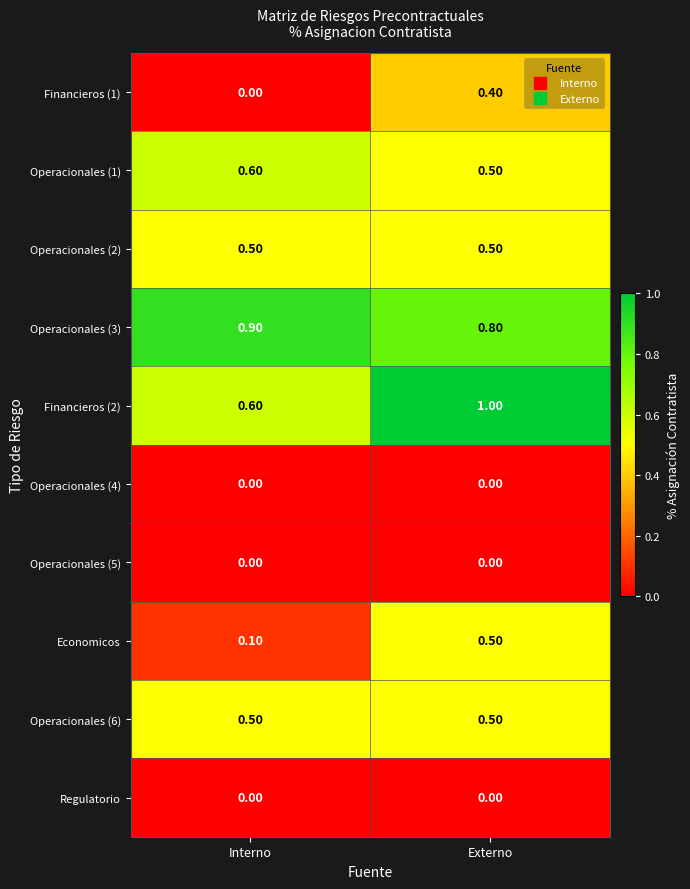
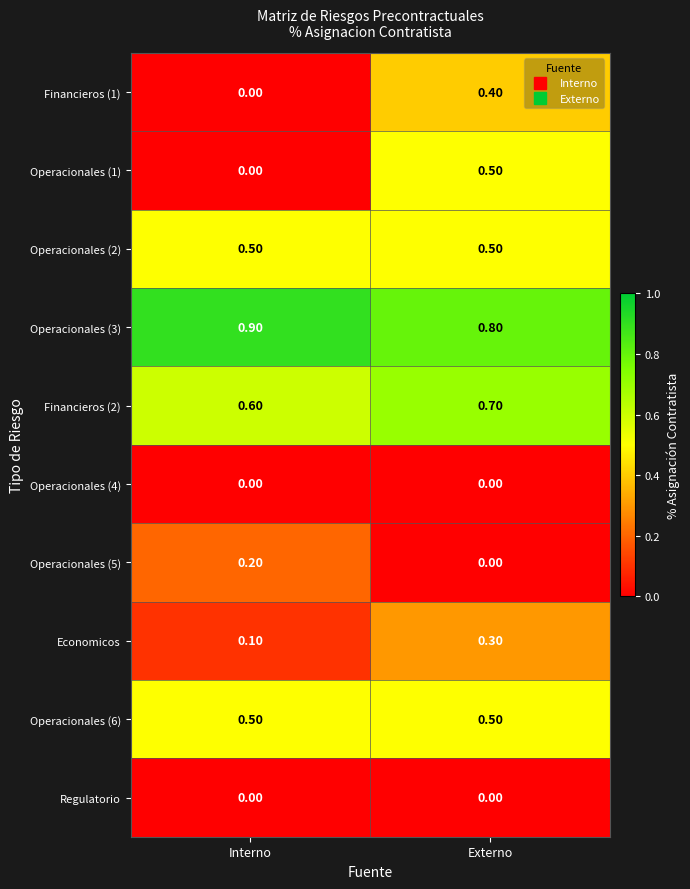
Operacionales (1), Interno: 0.60 -> 0.00
Financieros (2), Externo: 1.00 -> 0.70
Operacionales (5), Interno: 0.00 -> 0.20
Economicos, Externo: 0.50 -> 0.30
